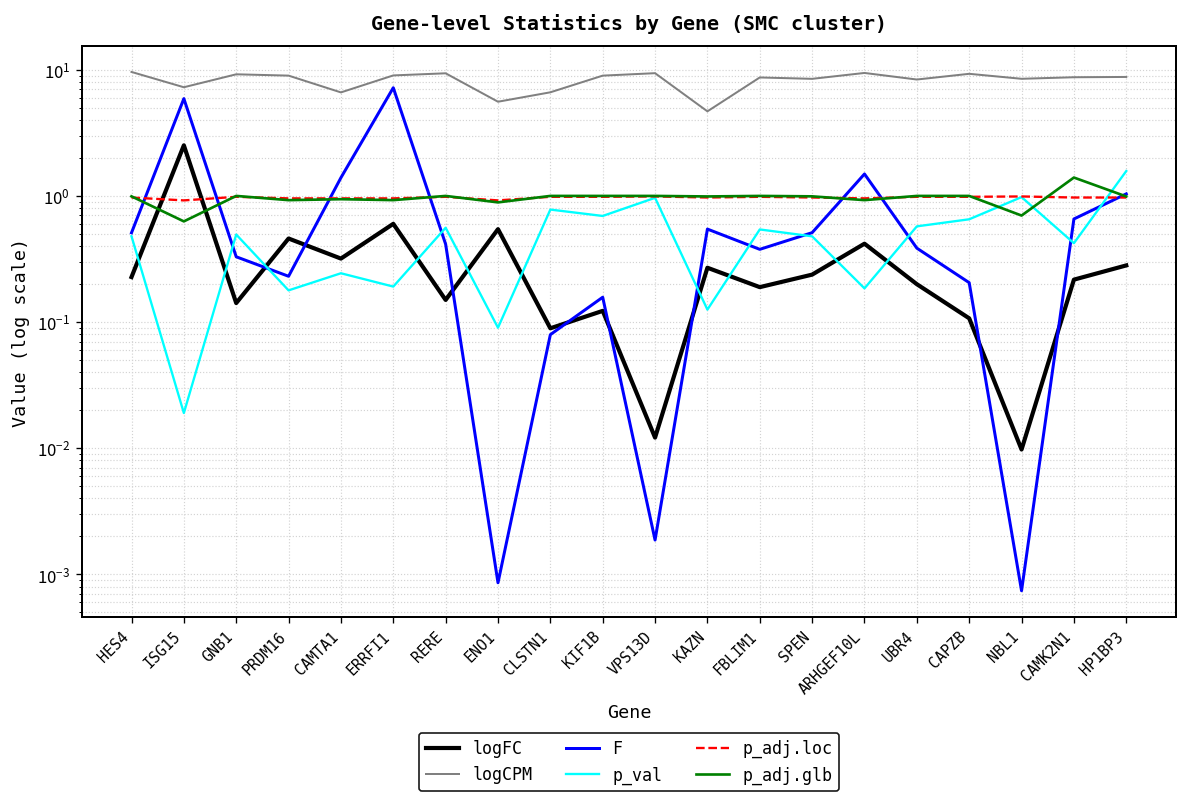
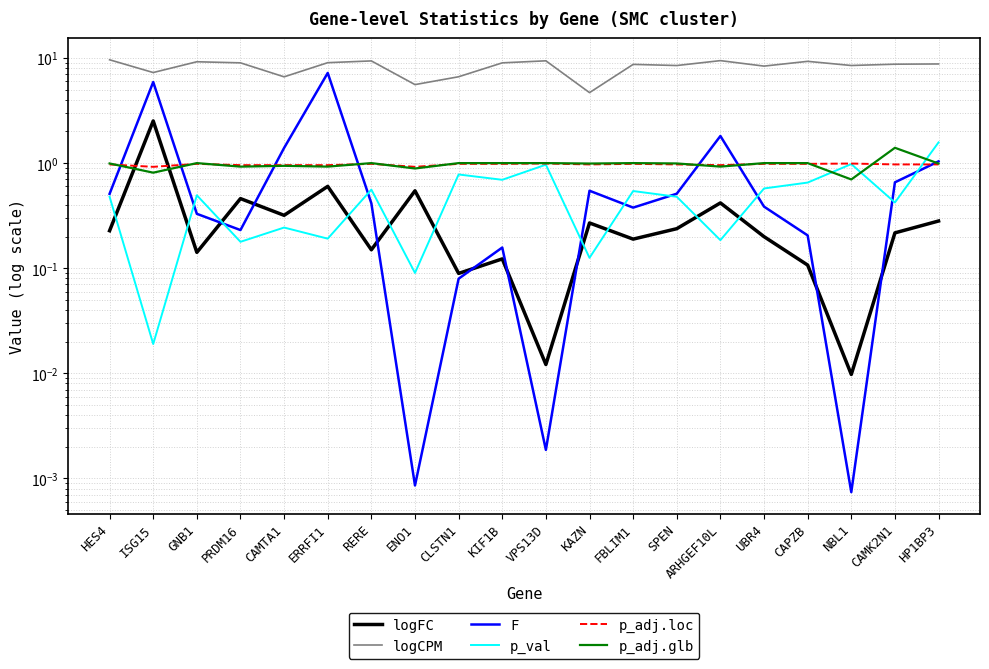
p_adj.glb, ISG15: 0.6 -> 0.8
F, ARHGEF10L: 1.5 -> 1.8
